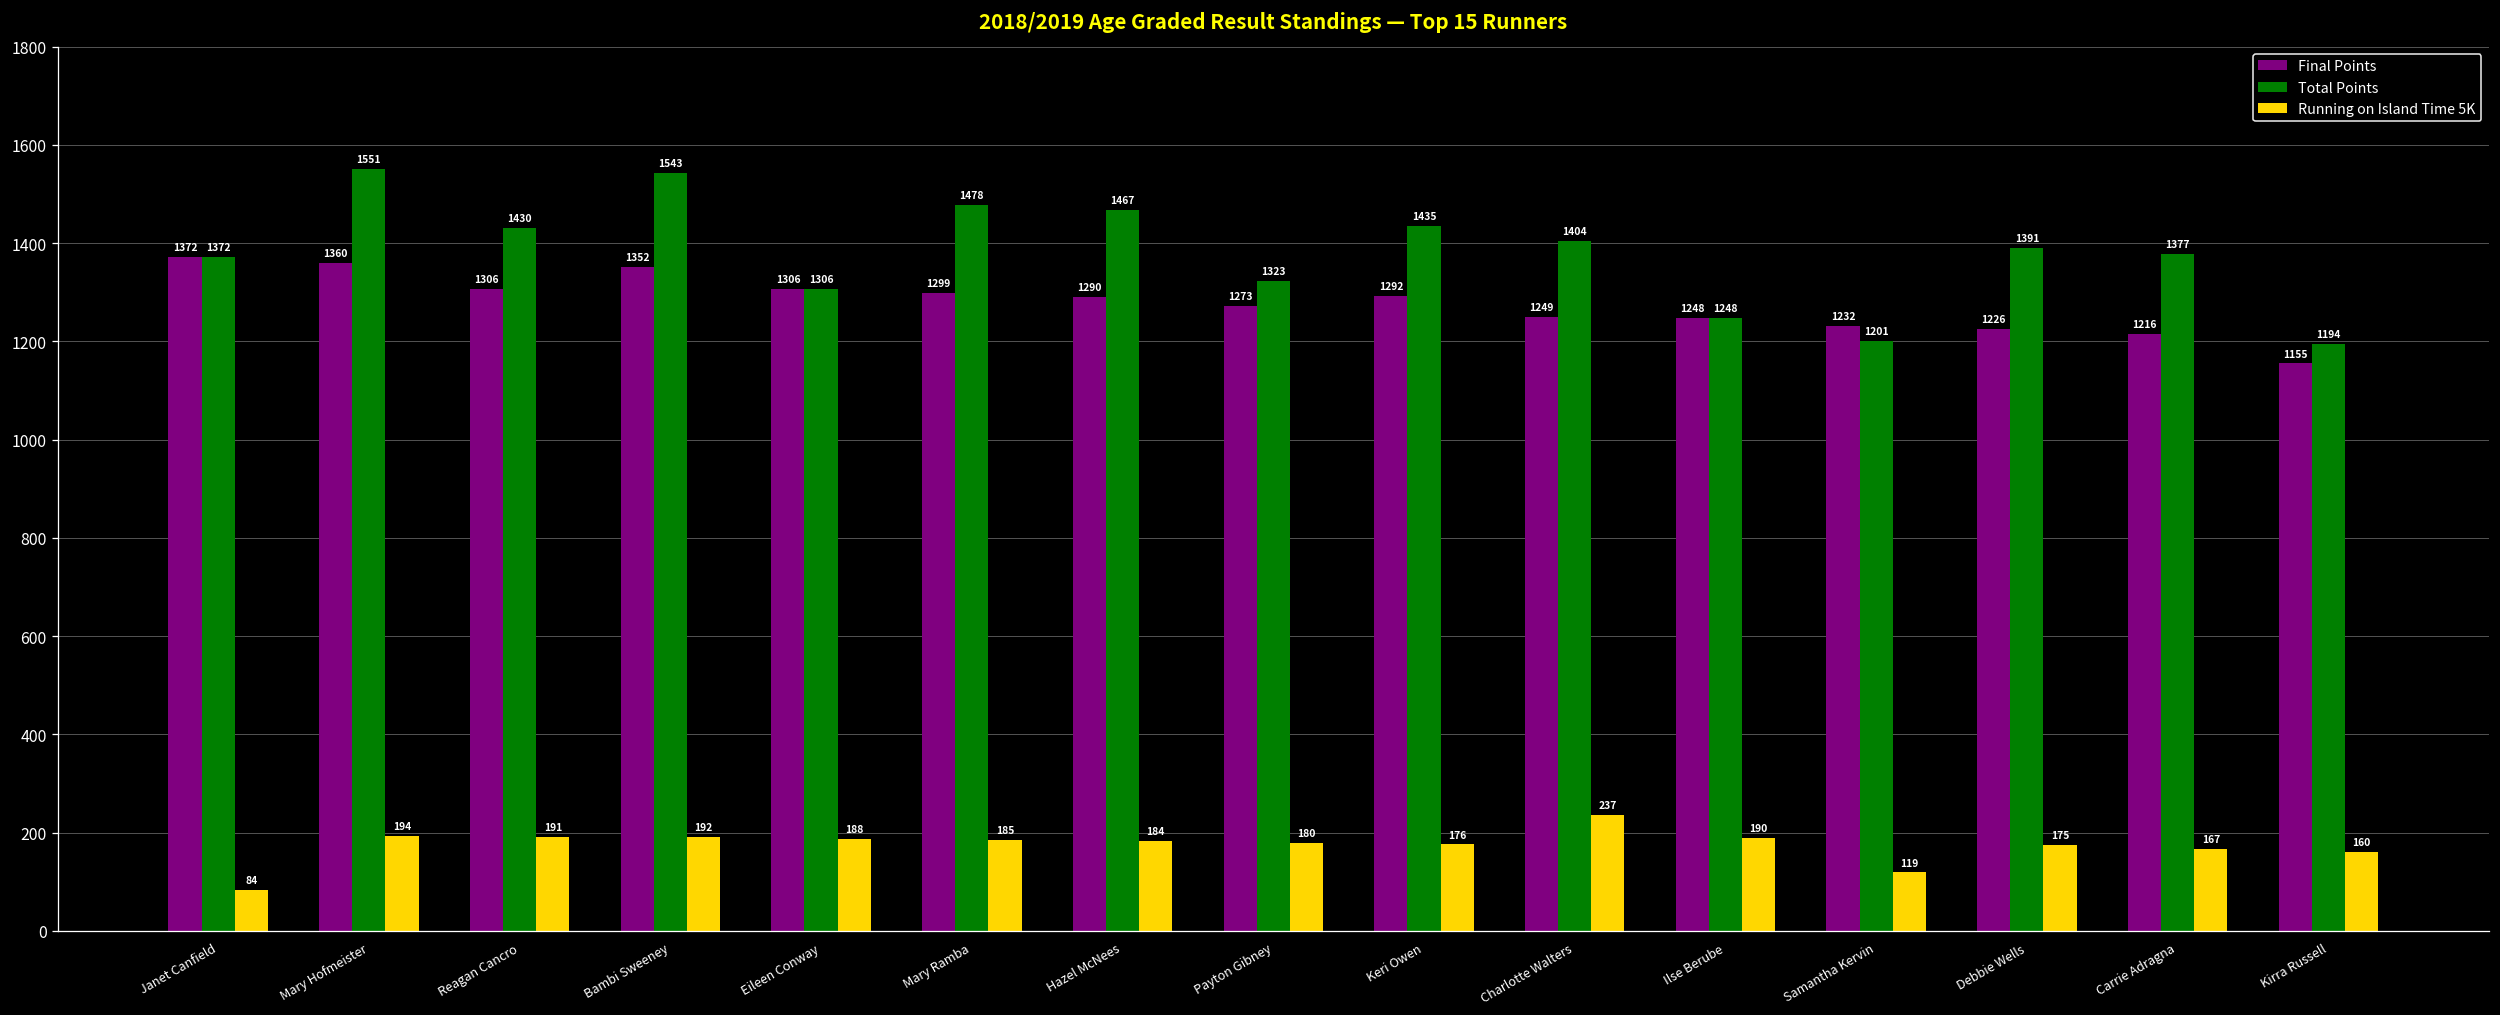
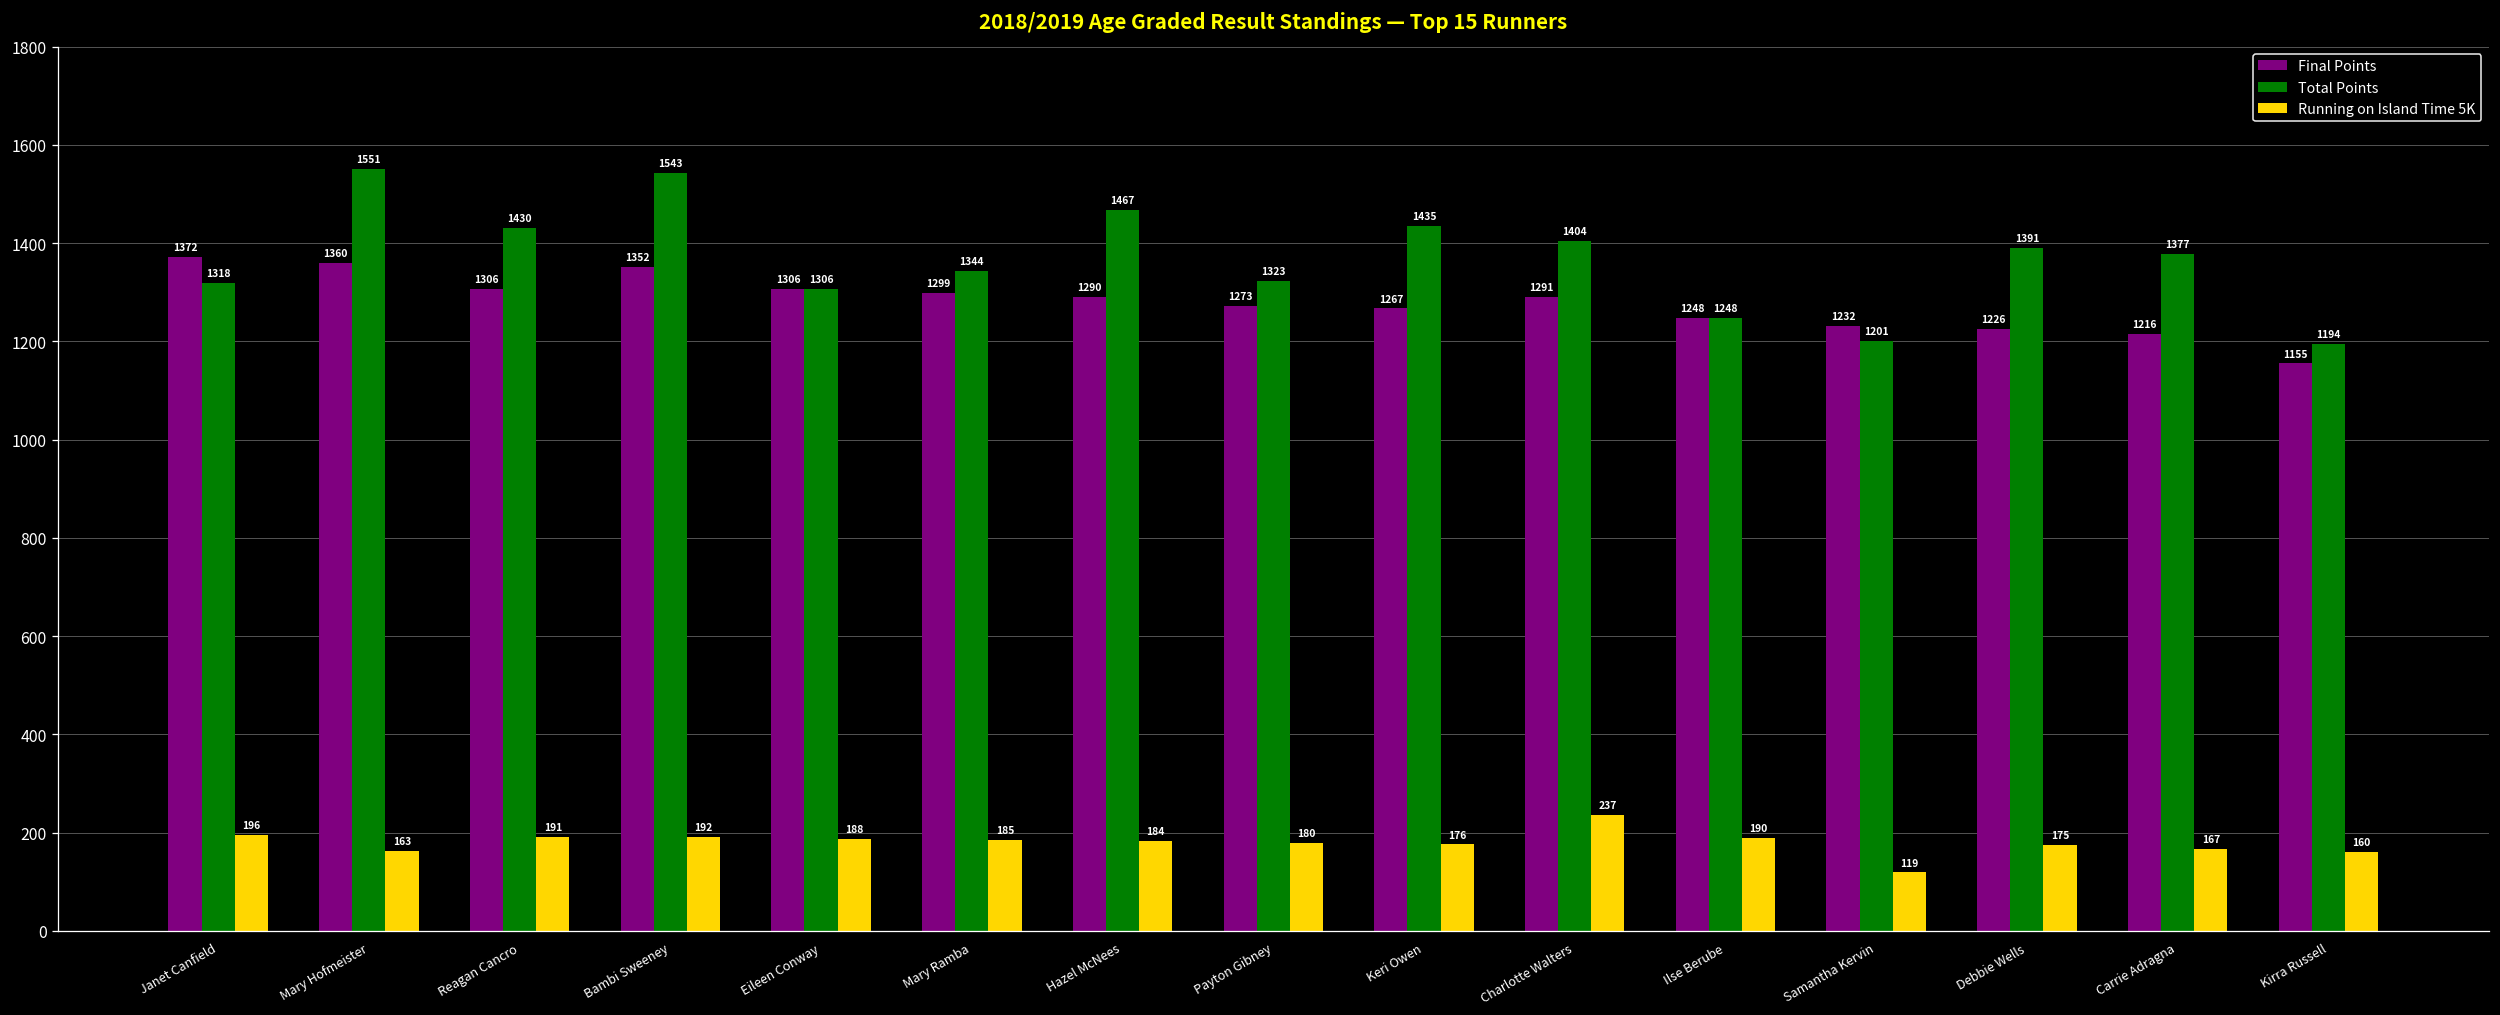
Total Points, Janet Canfield: 1372 -> 1318
Running on Island Time 5K, Janet Canfield: 84 -> 196
Running on Island Time 5K, Mary Hofmeister: 194 -> 163
Total Points, Mary Ramba: 1478 -> 1344
Final Points, Keri Owen: 1292 -> 1267
Final Points, Charlotte Walters: 1249 -> 1291
